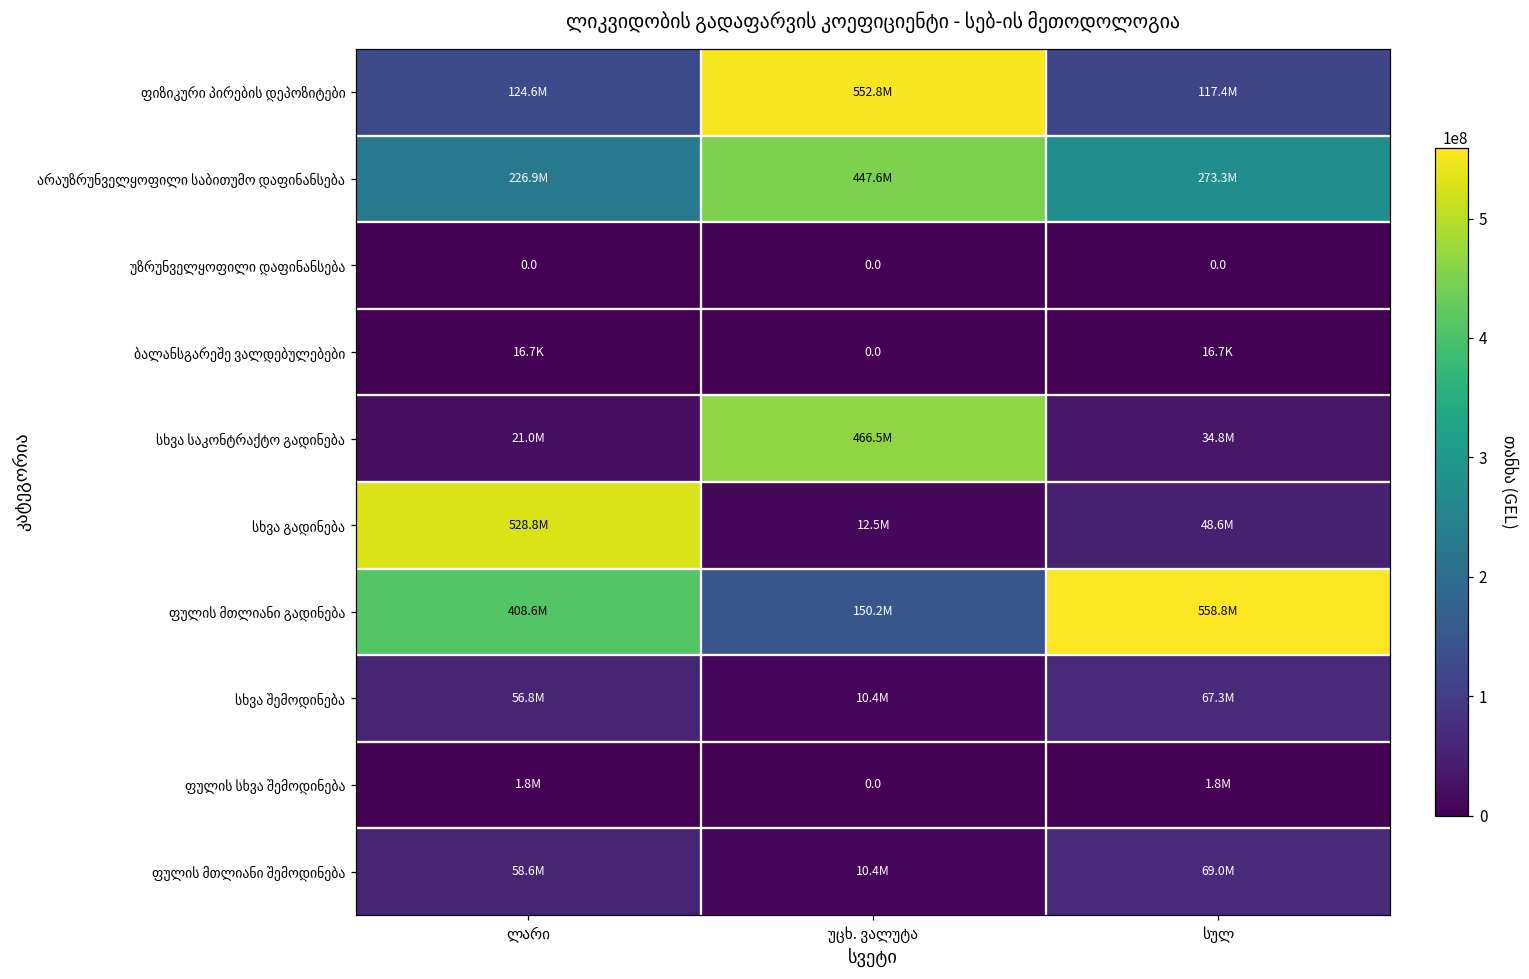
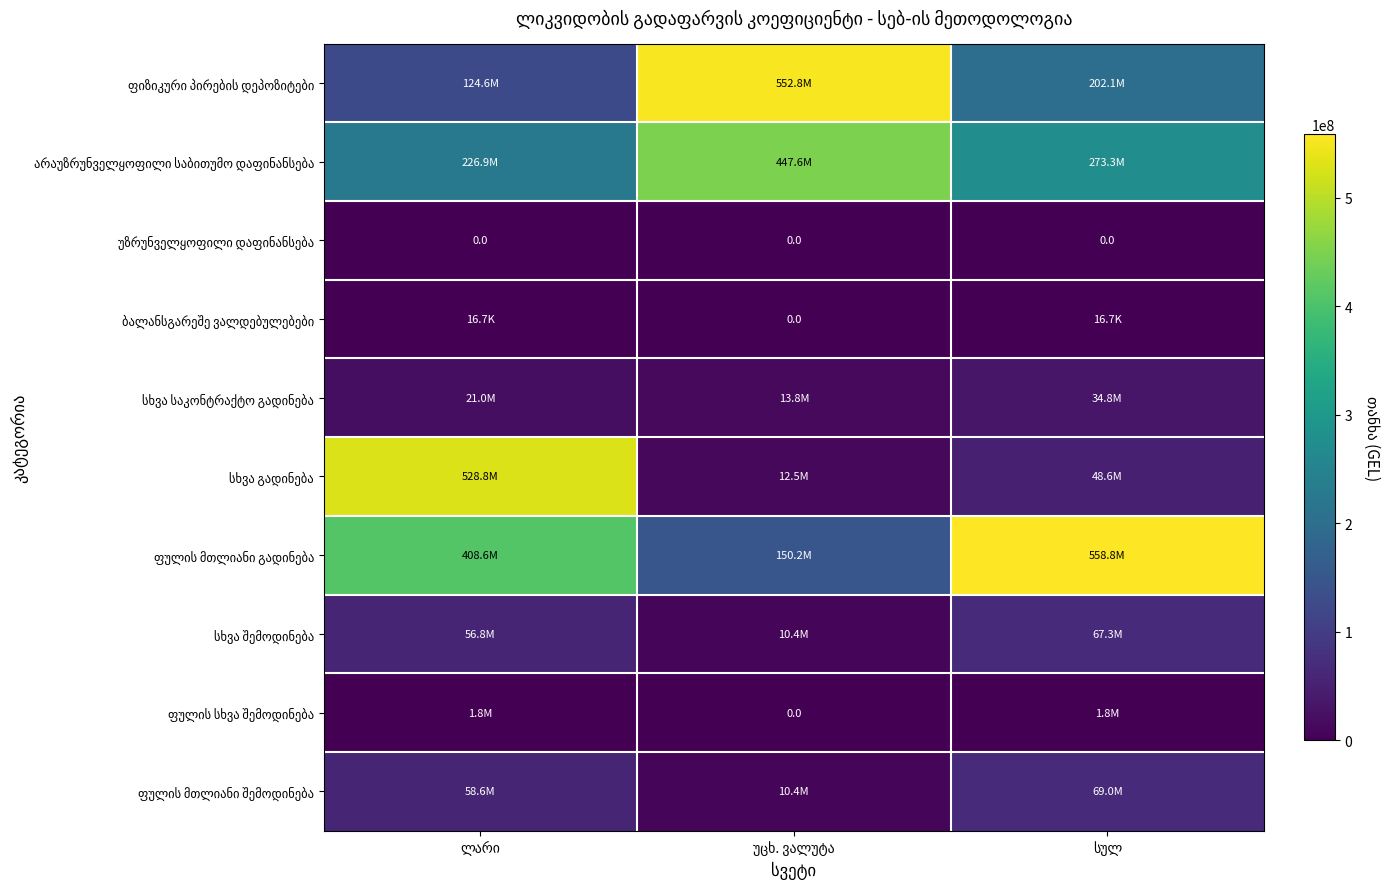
ფიზიკური პირების დეპოზიტები, სულ: 117.4M -> 202.1M
სხვა საკონტრაქტო გადინება, უცხ. ვალუტა: 466.5M -> 13.8M
